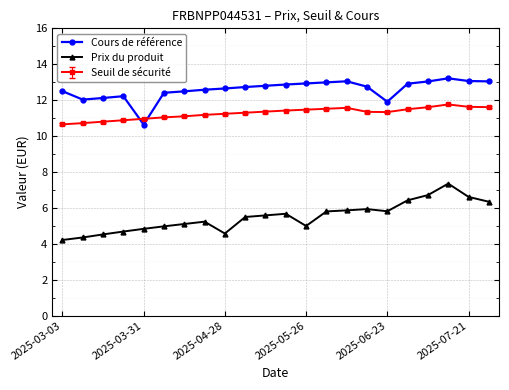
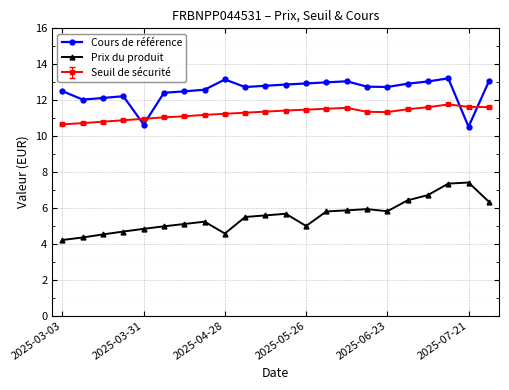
Cours de référence, 2025-04-28: 12.7 -> 13.2
Cours de référence, 2025-06-23: 11.9 -> 12.7
Cours de référence, 2025-07-21: 13.1 -> 10.5
Prix du produit, 2025-07-21: 6.6 -> 7.4
